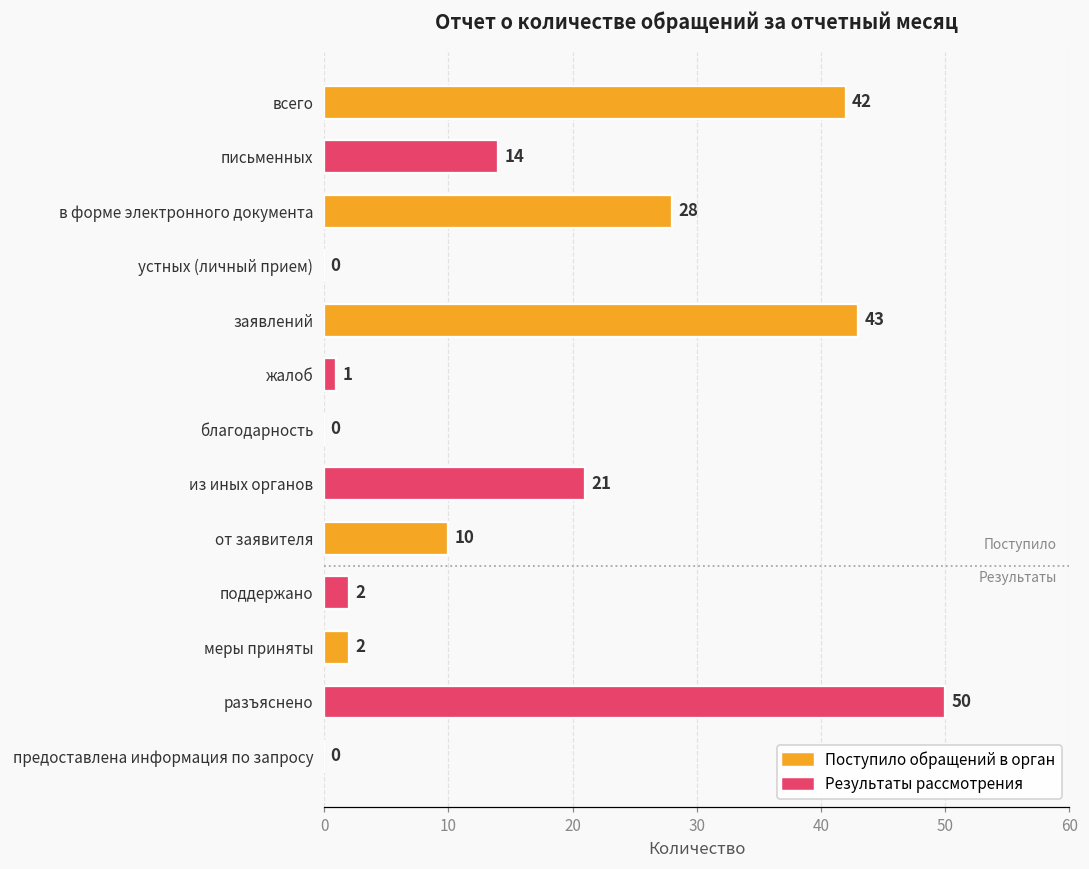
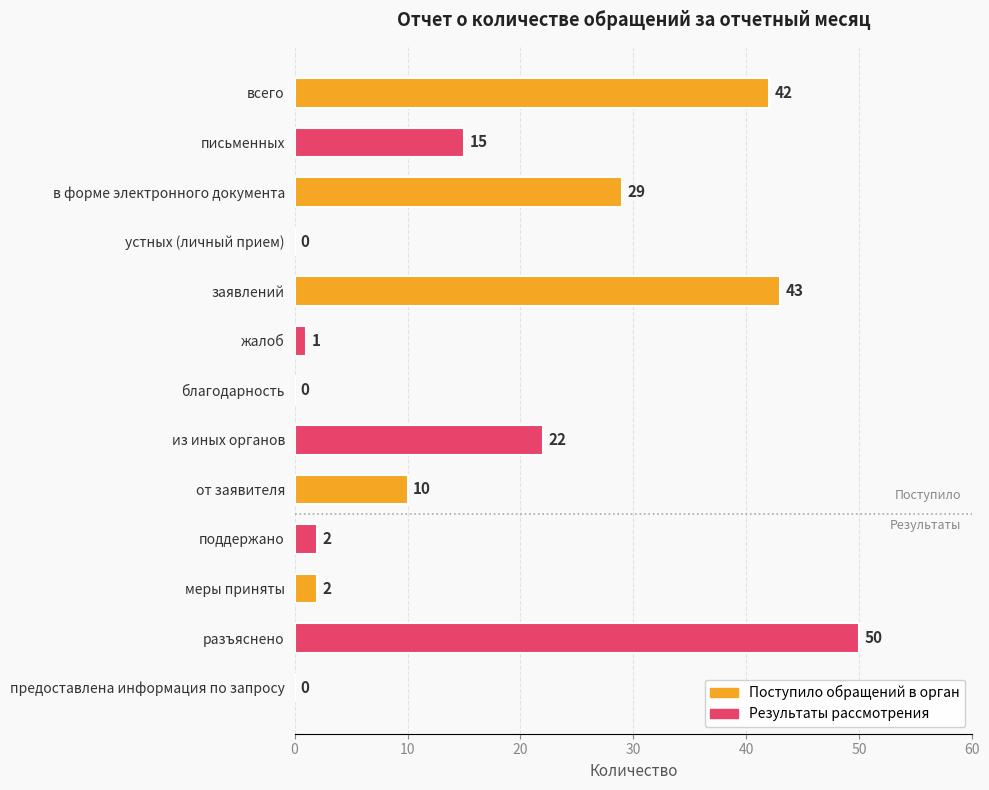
письменных: 14 -> 15
в форме электронного документа: 28 -> 29
из иных органов: 21 -> 22
